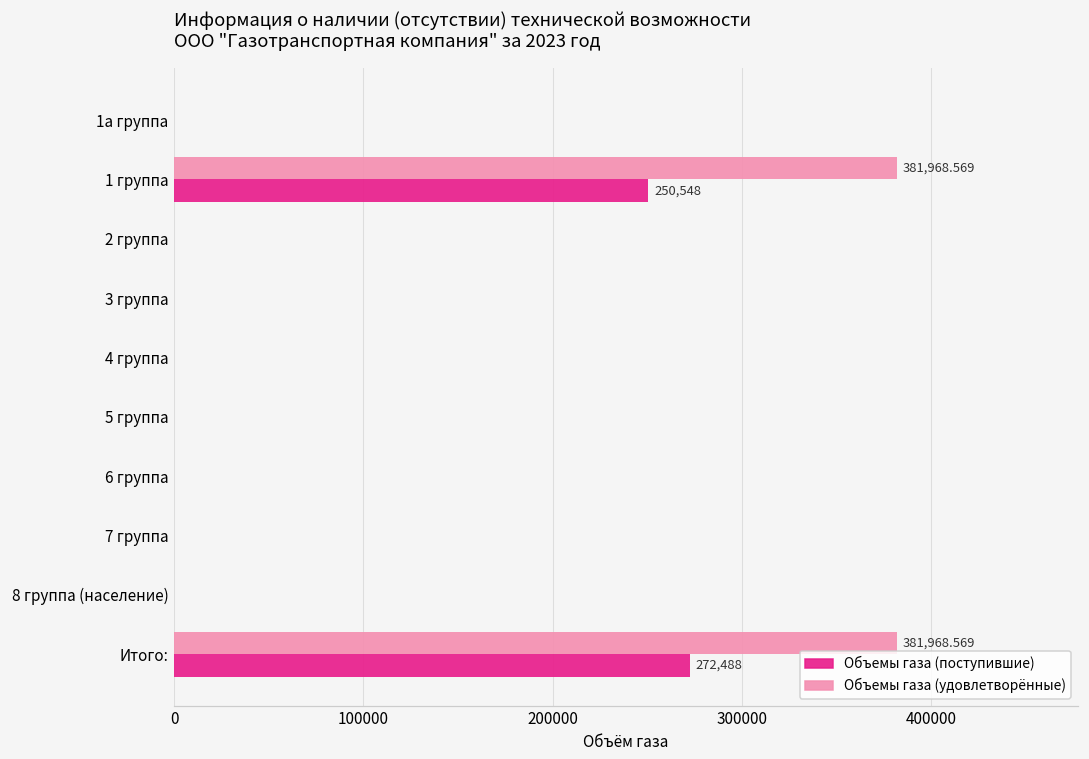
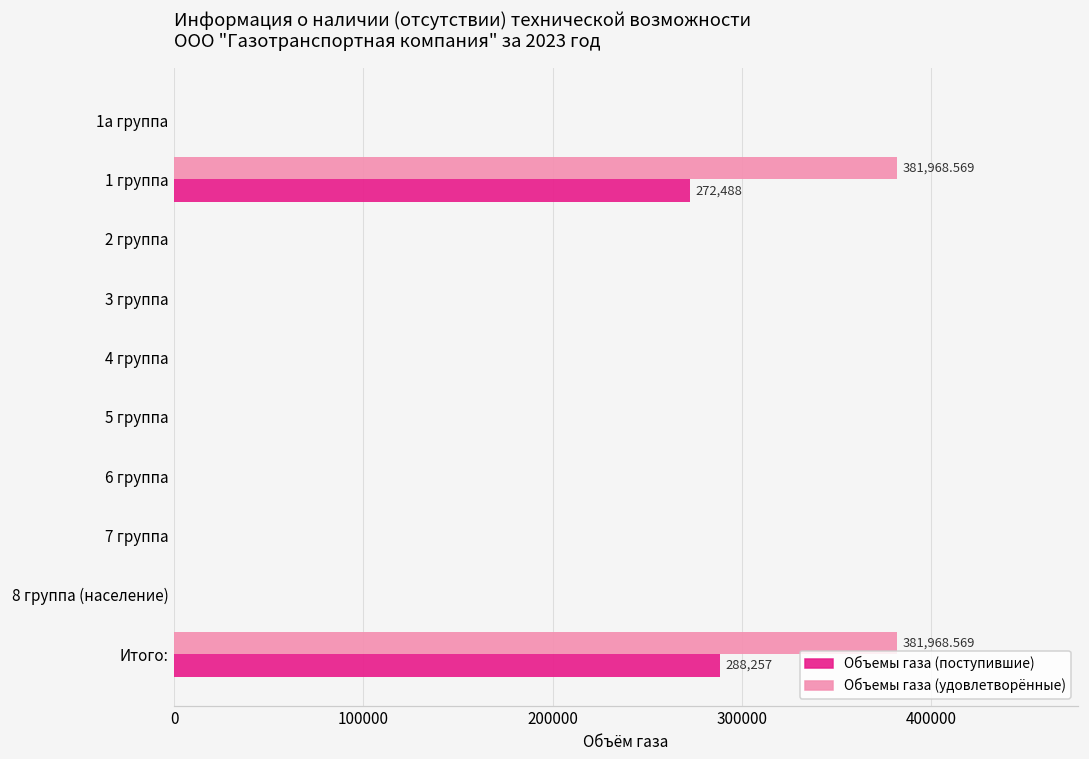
Объемы газа (поступившие), 1 группа: 250,548 -> 272,488
Объемы газа (поступившие), Итого:: 272,488 -> 288,257
